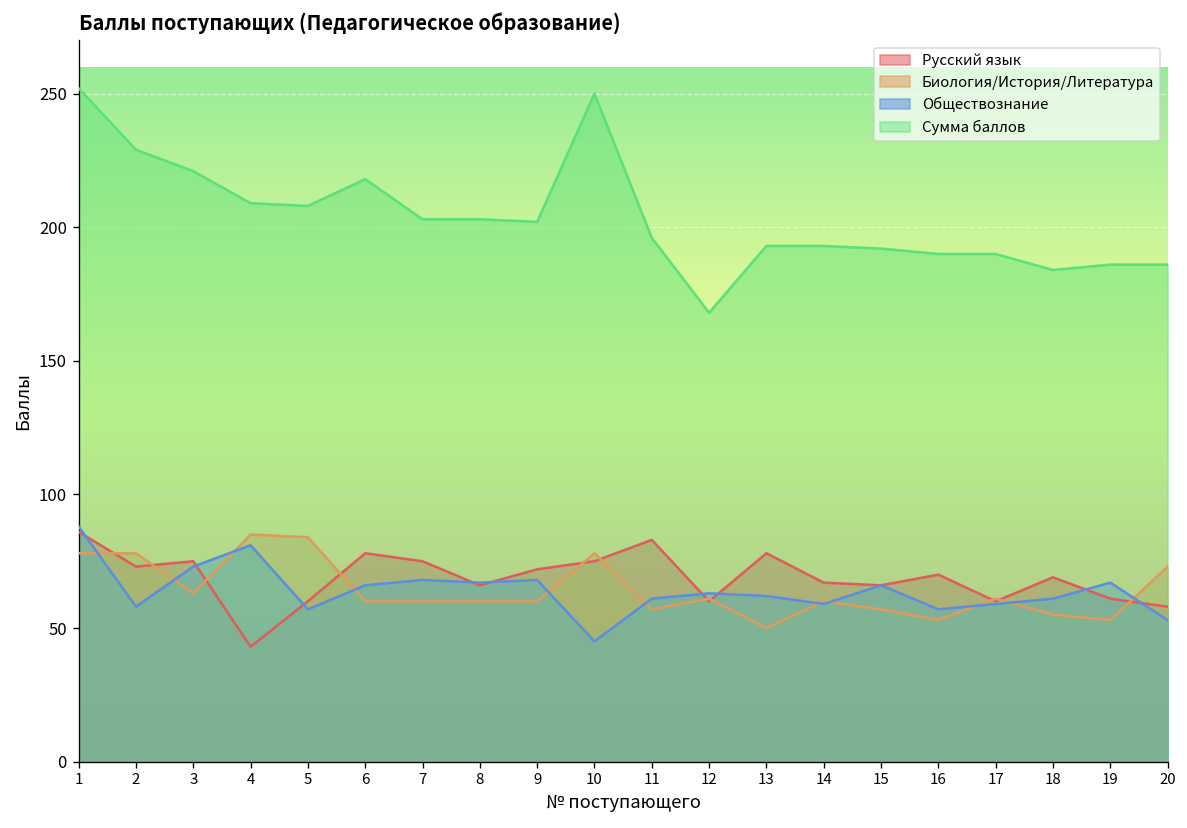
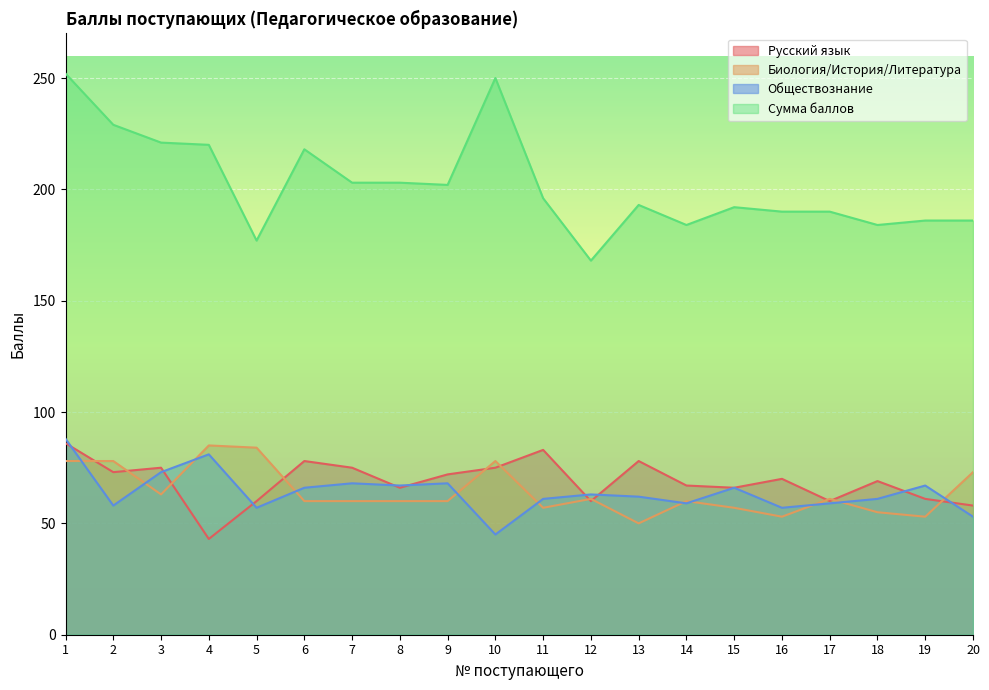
Сумма баллов, 4: 209 -> 220
Сумма баллов, 5: 208 -> 177
Сумма баллов, 14: 193 -> 184
